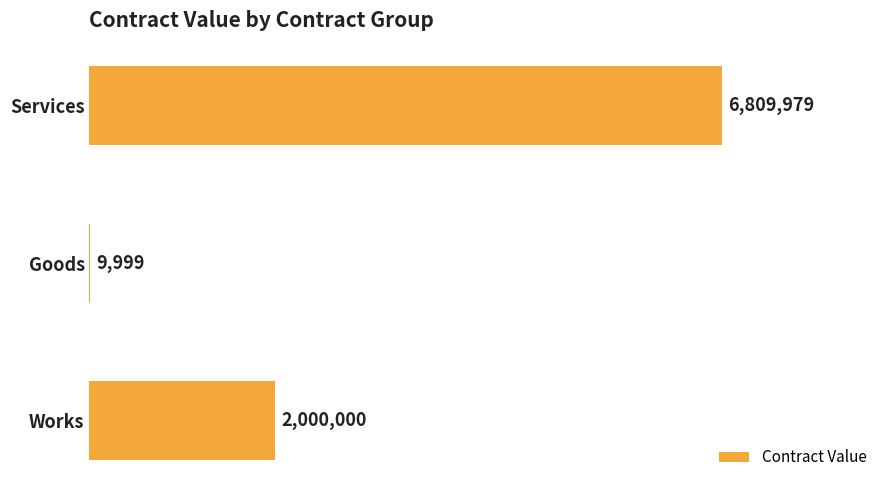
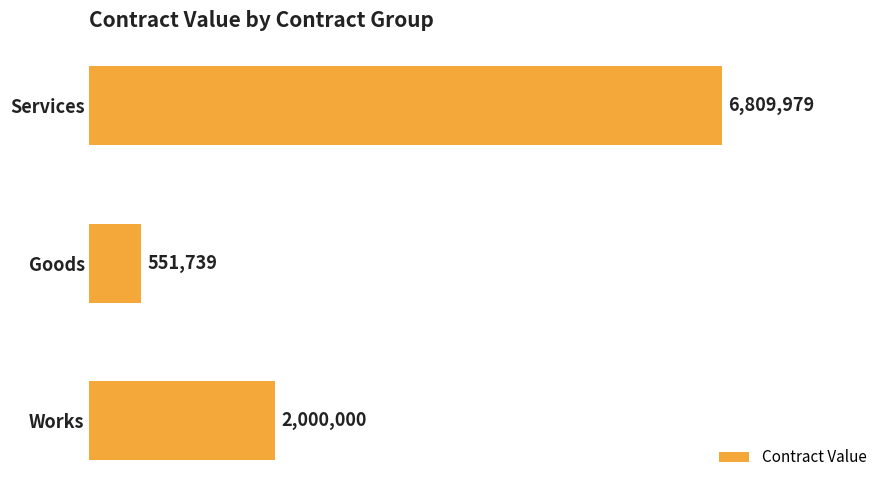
Goods: 9,999 -> 551,739
